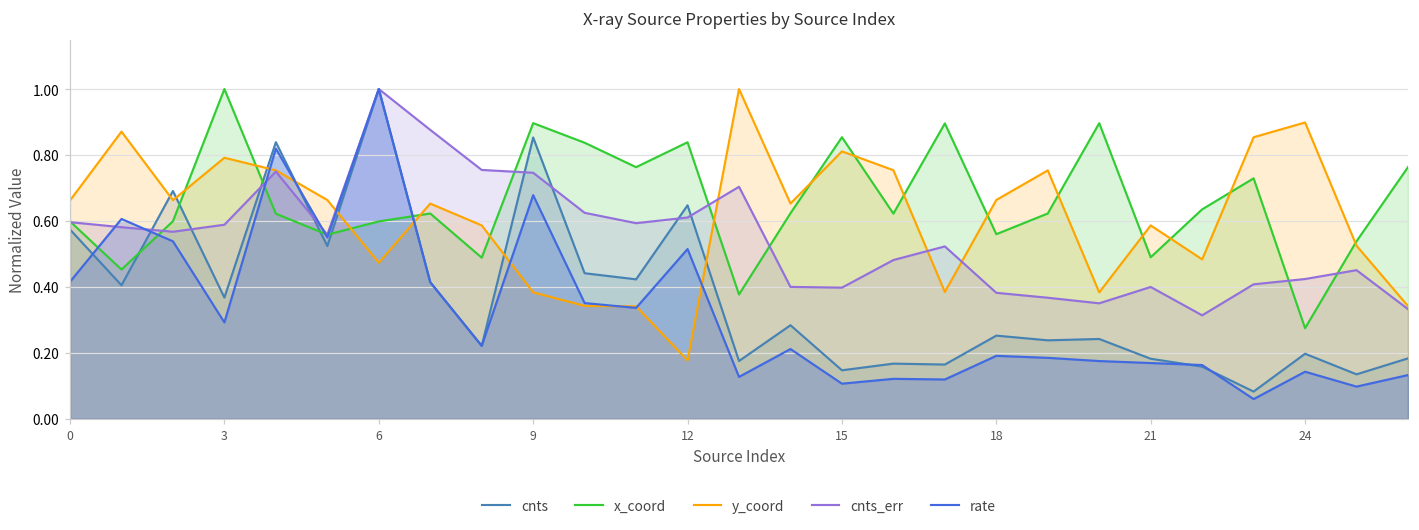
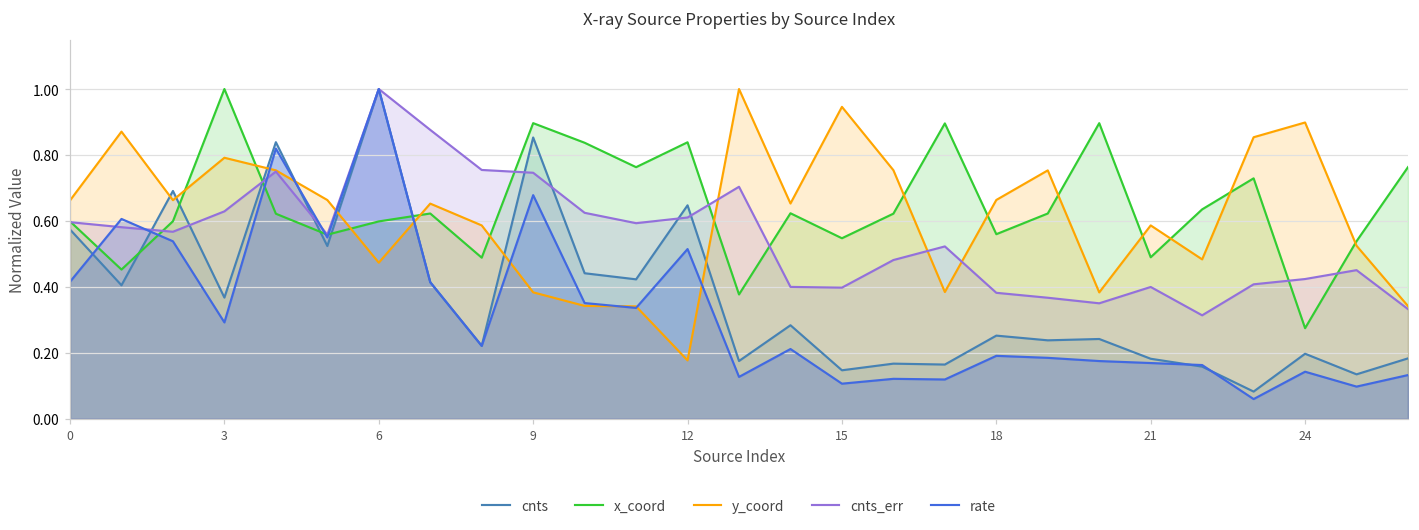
cnts_err, 3: 0.59 -> 0.63
x_coord, 15: 0.85 -> 0.55
y_coord, 15: 0.81 -> 0.95
